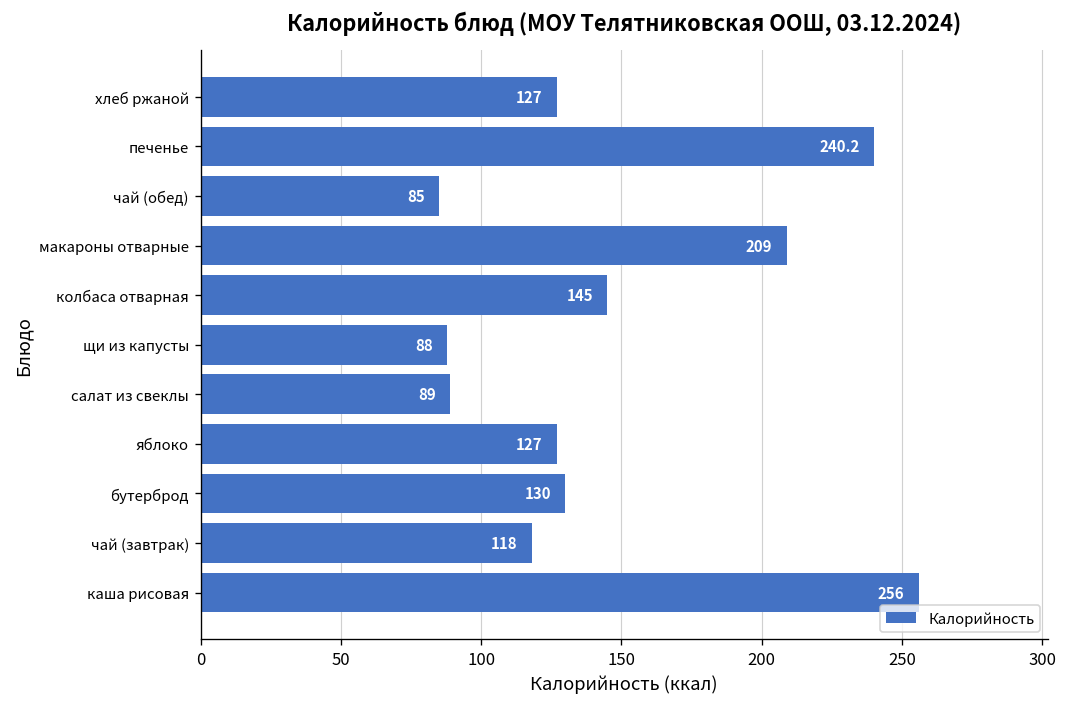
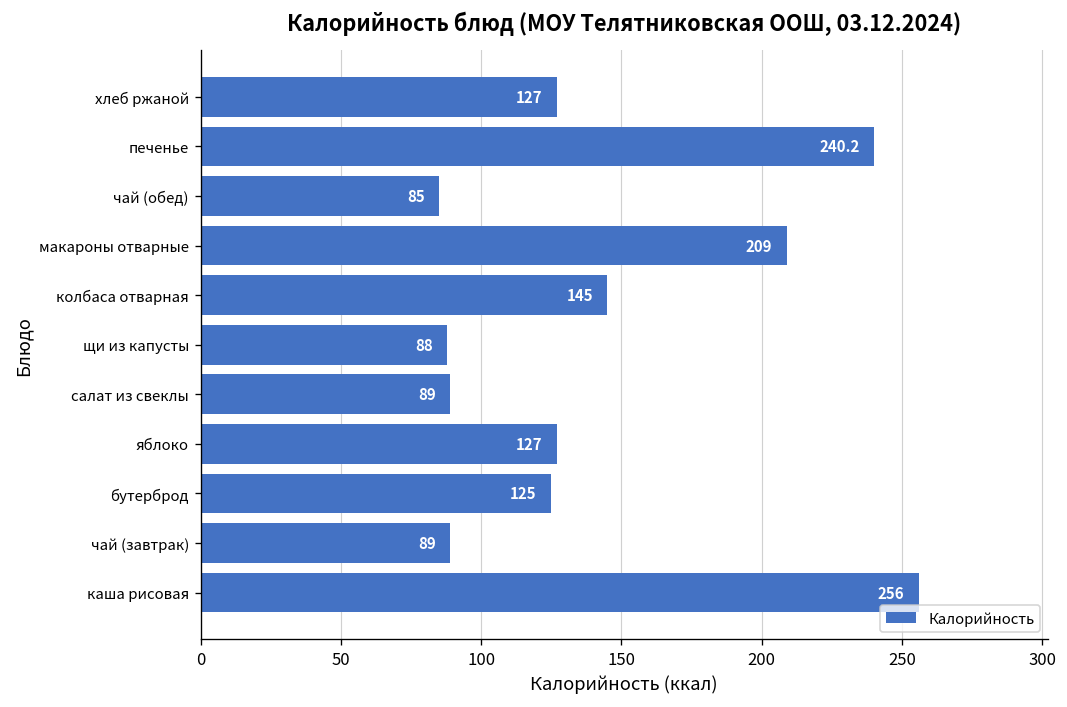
бутерброд: 130 -> 125
чай (завтрак): 118 -> 89
